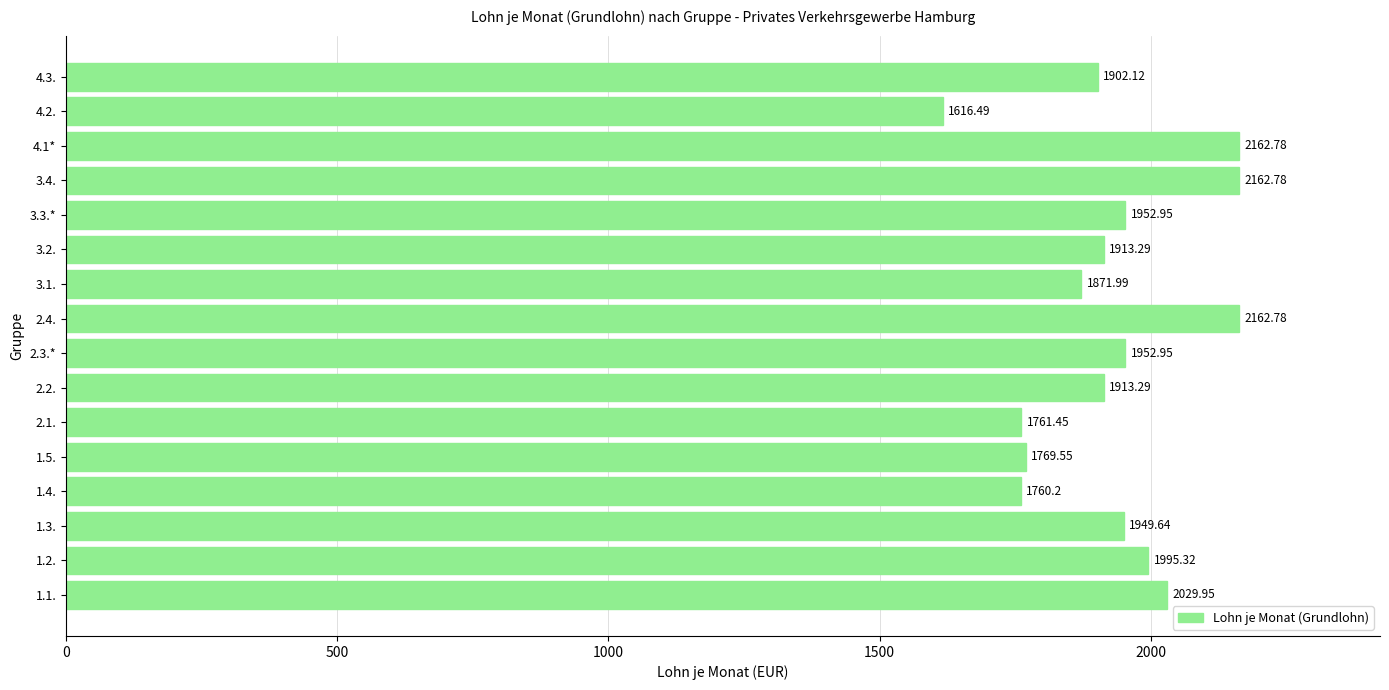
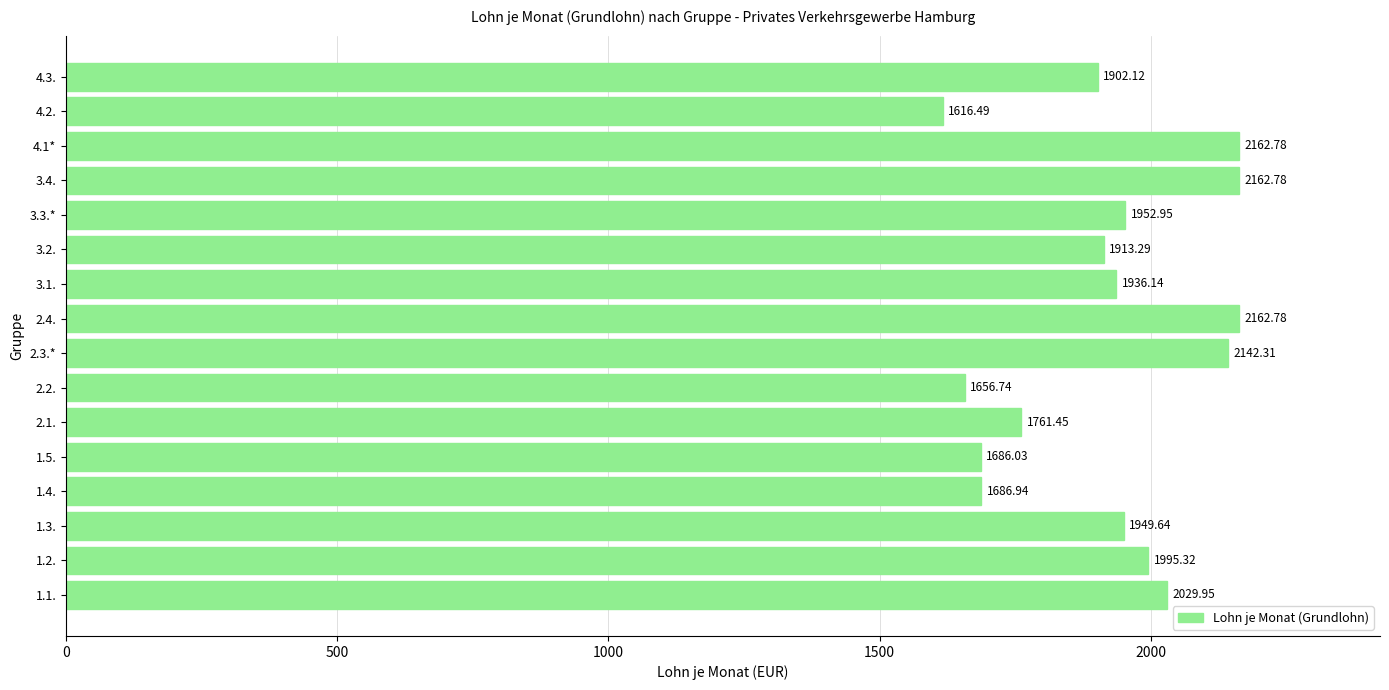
3.1.: 1871.99 -> 1936.14
2.3.*: 1952.95 -> 2142.31
2.2.: 1913.29 -> 1656.74
1.5.: 1769.55 -> 1686.03
1.4.: 1760.2 -> 1686.94
